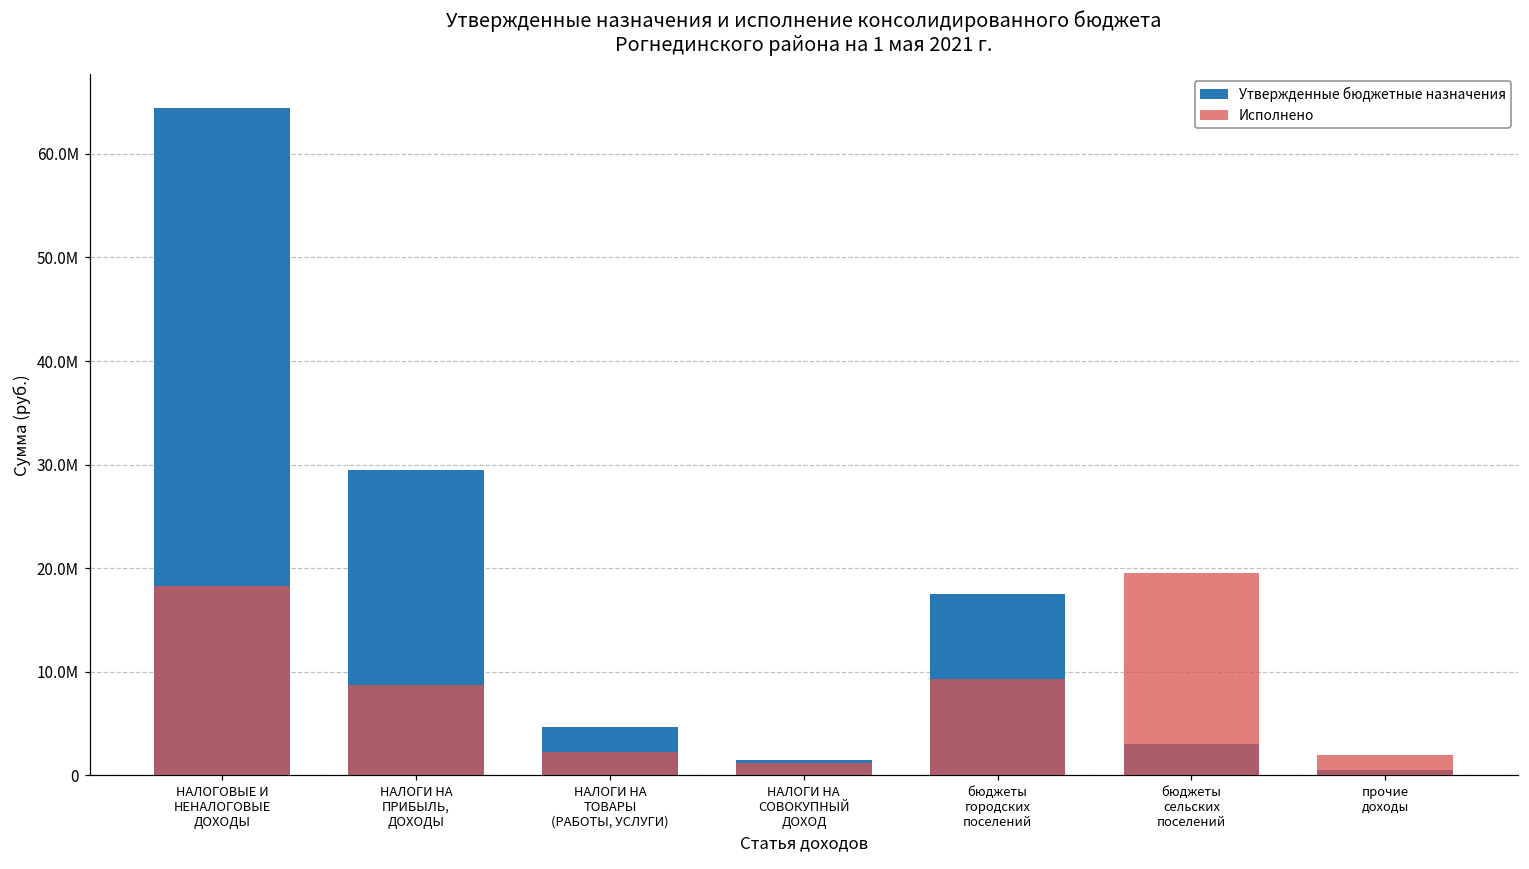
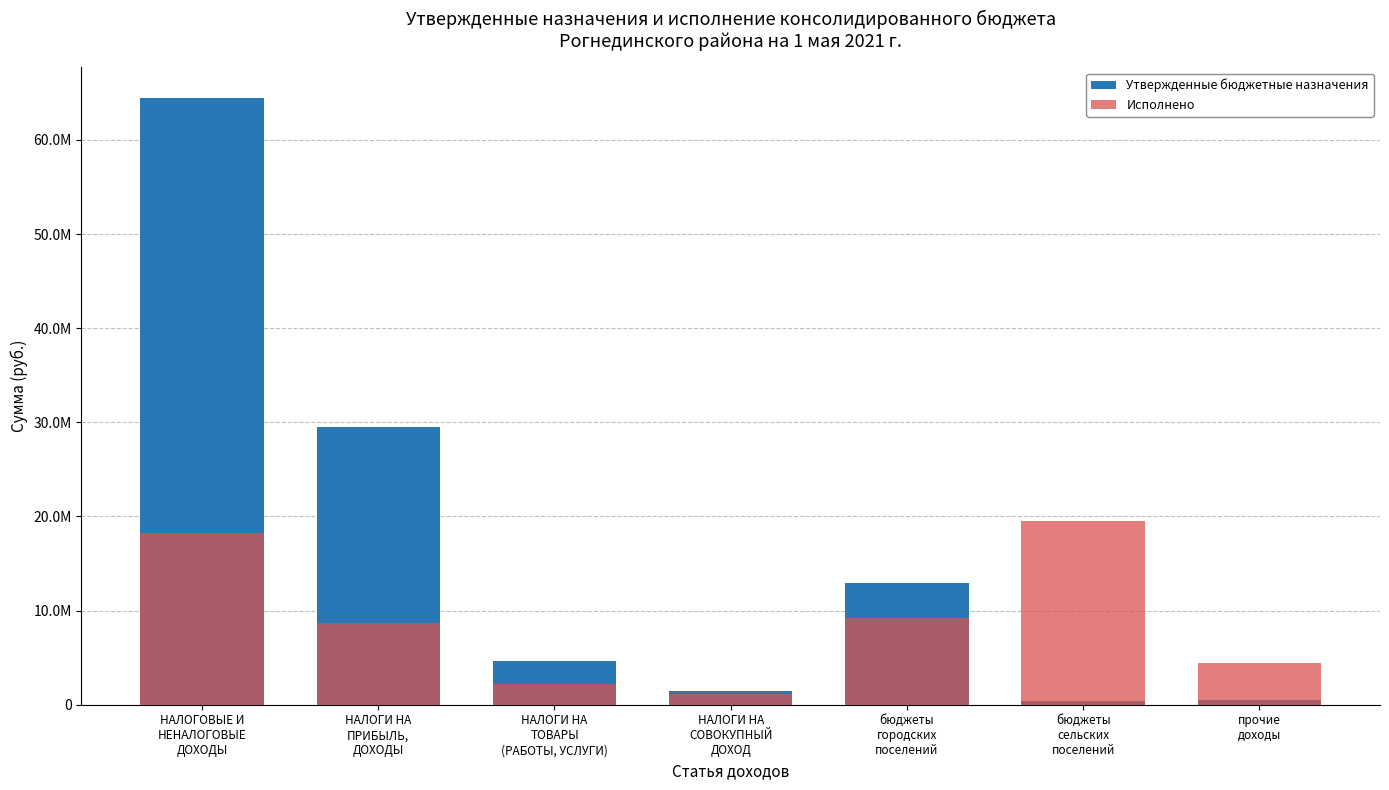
Утвержденные бюджетные назначения, бюджеты городских поселений: 18000000 -> 13000000
Утвержденные бюджетные назначения, бюджеты сельских поселений: 3000000 -> 0
Исполнено, прочие доходы: 2000000 -> 4000000
